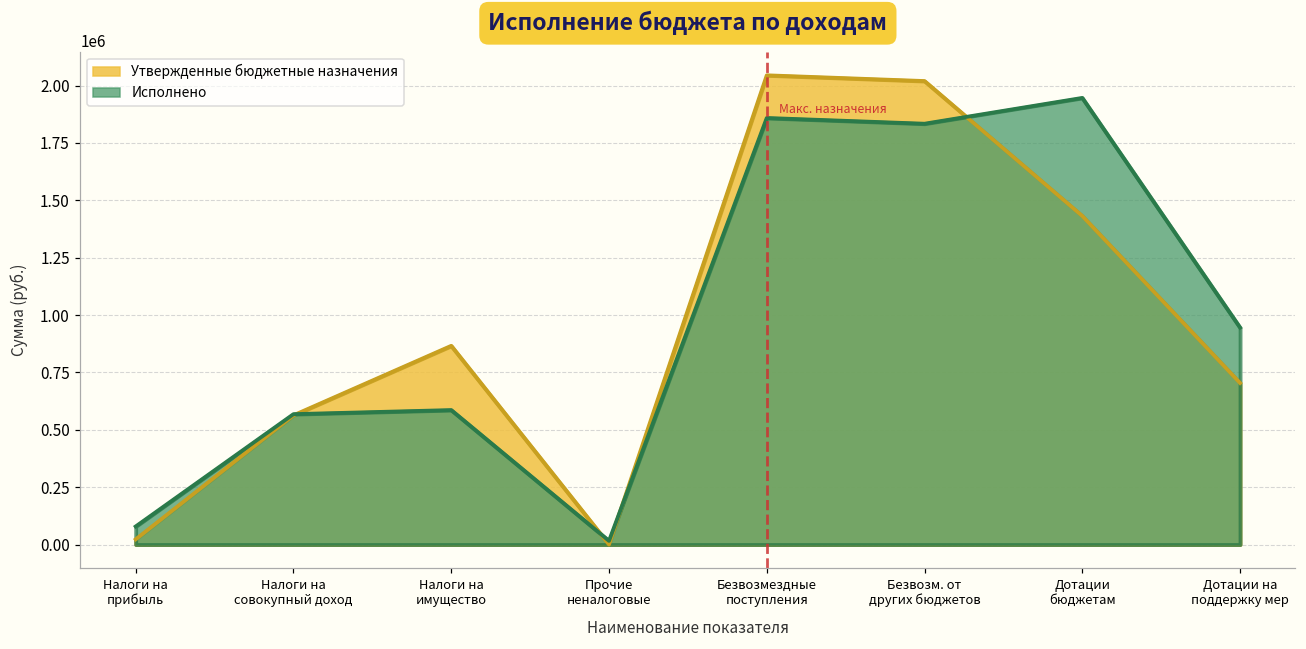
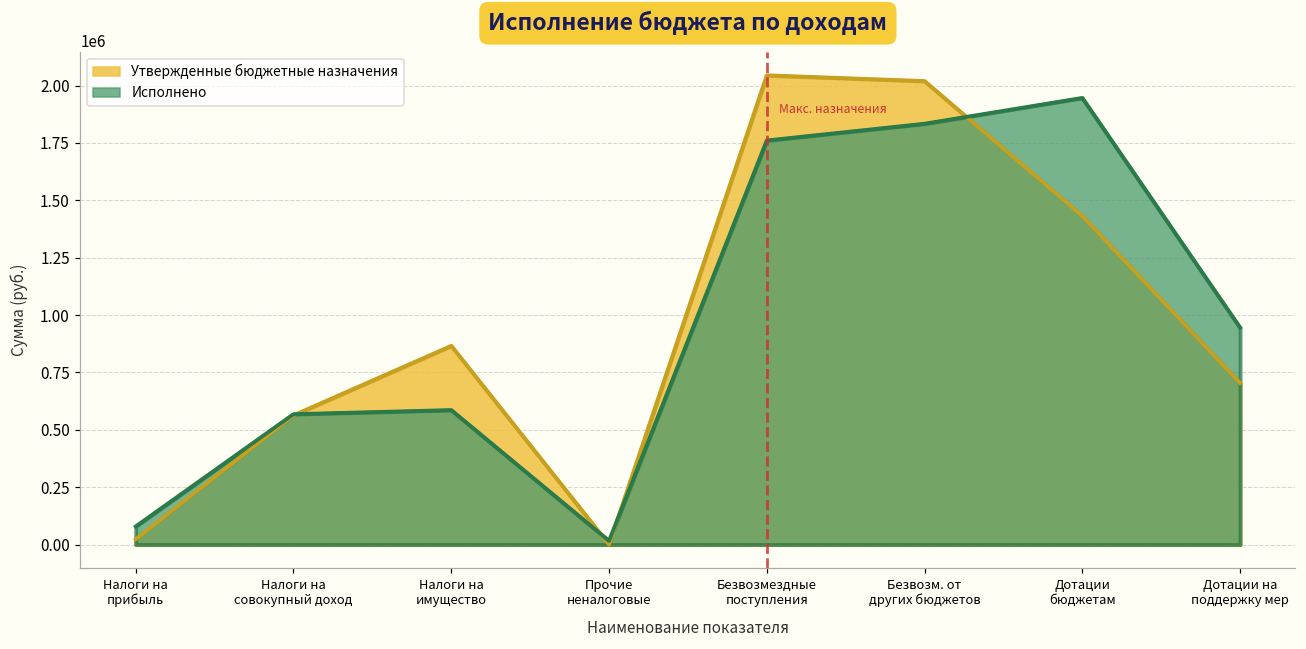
Исполнено, Безвозмездные поступления: 1860000 -> 1760000
